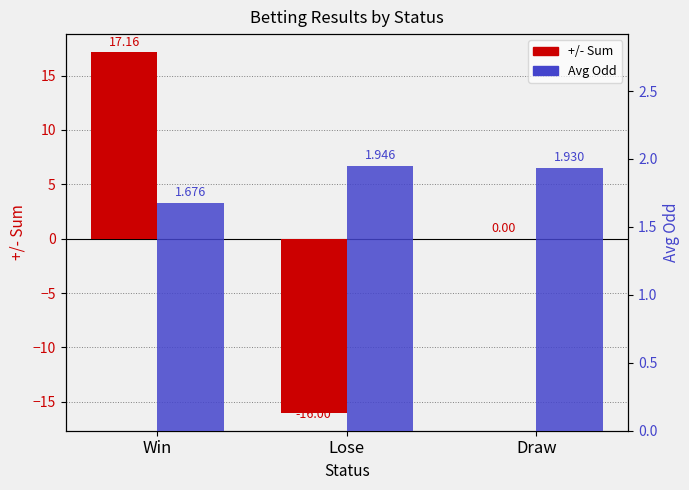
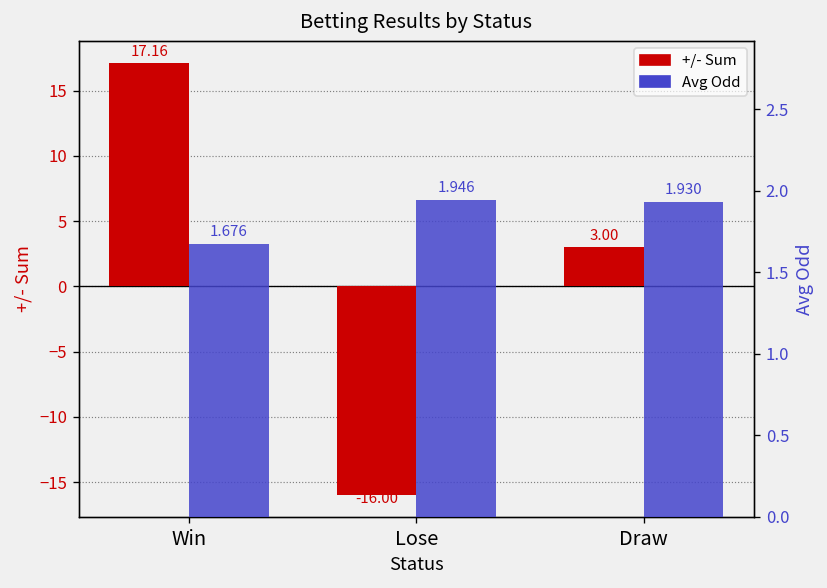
+/- Sum, Draw: 0.00 -> 3.00
